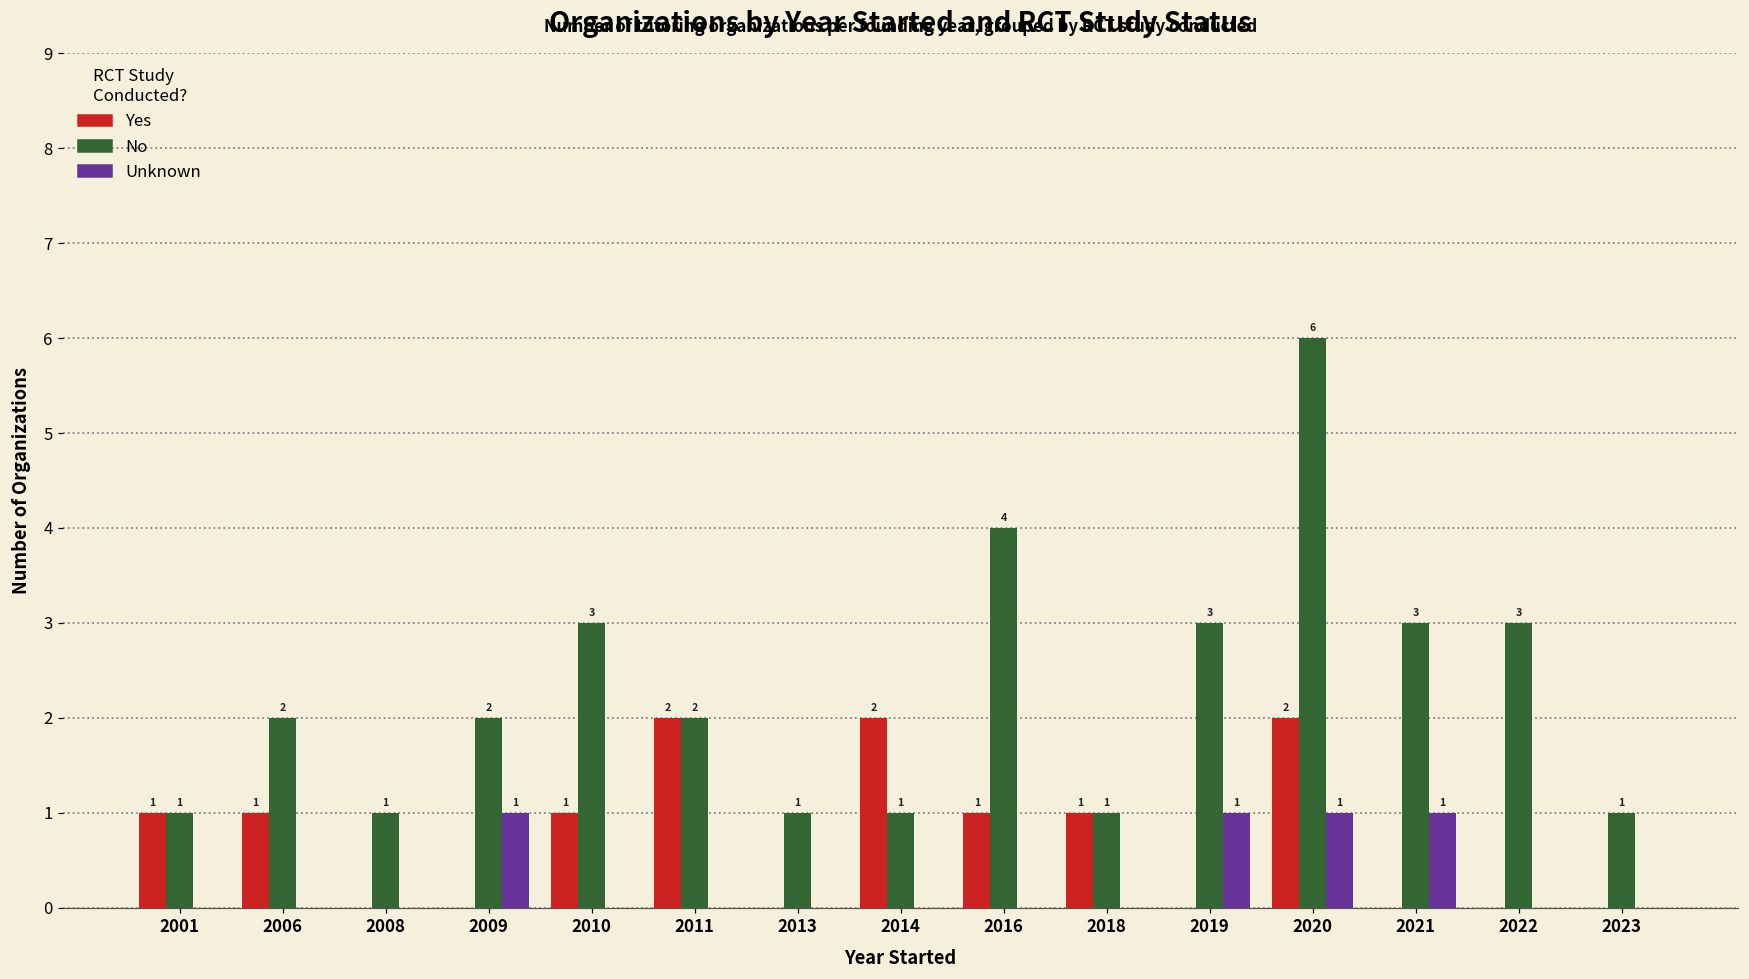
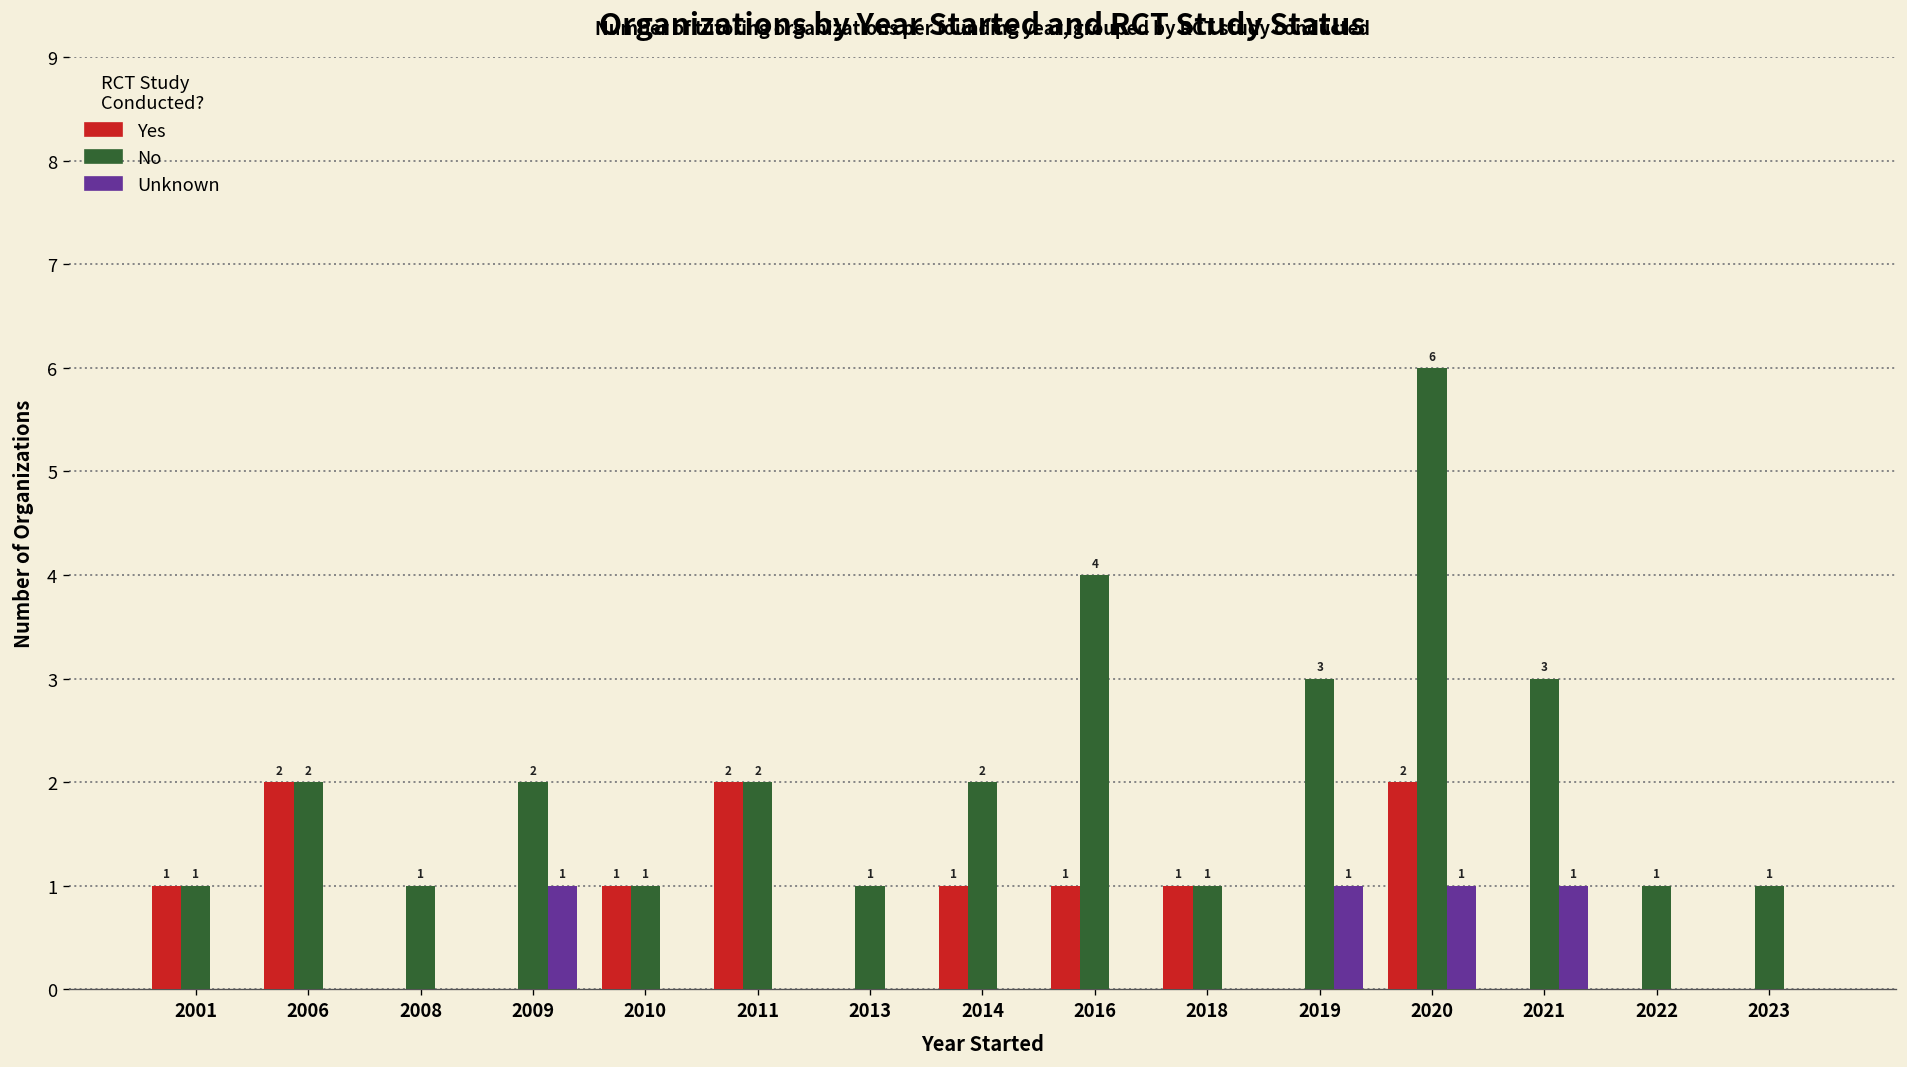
Yes, 2006: 1 -> 2
No, 2010: 3 -> 1
Yes, 2014: 2 -> 1
No, 2014: 1 -> 2
No, 2022: 3 -> 1
